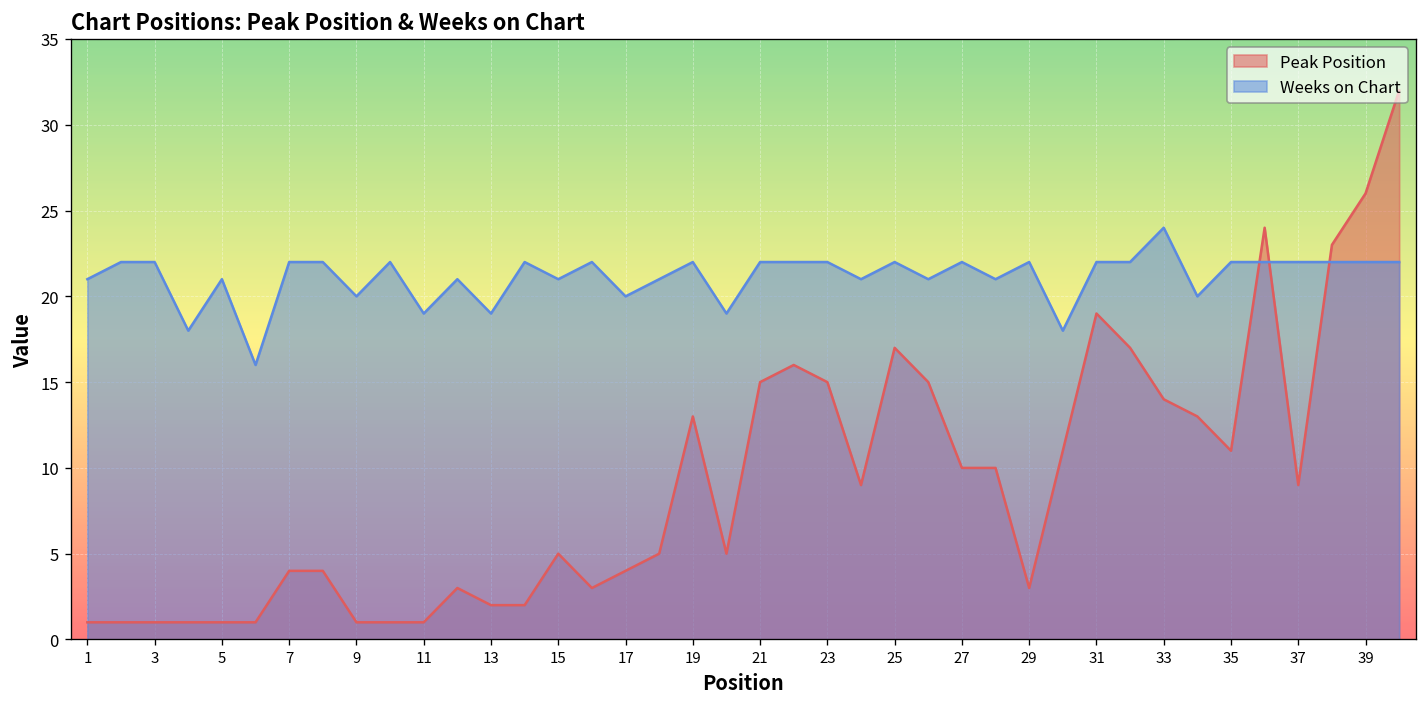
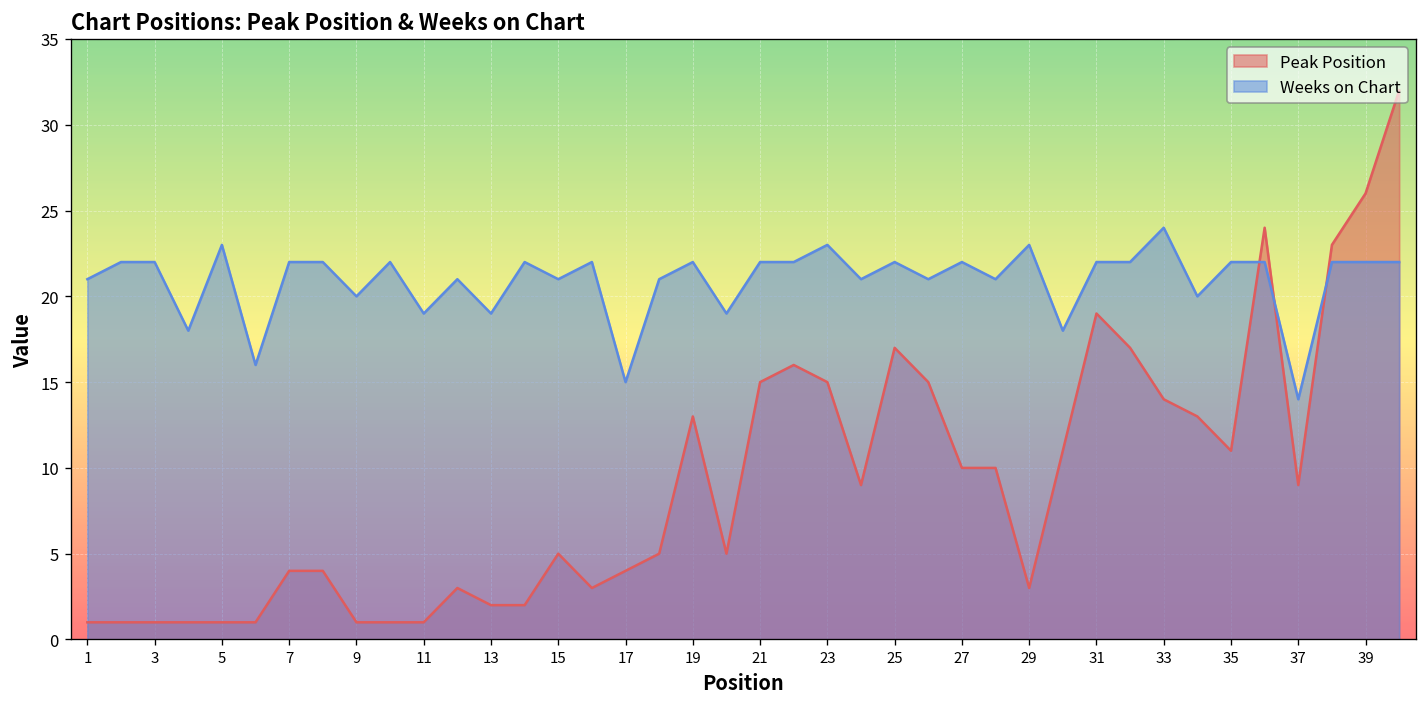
Weeks on Chart, 5: 21 -> 23
Weeks on Chart, 17: 20 -> 15
Weeks on Chart, 23: 22 -> 23
Weeks on Chart, 29: 22 -> 23
Weeks on Chart, 37: 22 -> 14
